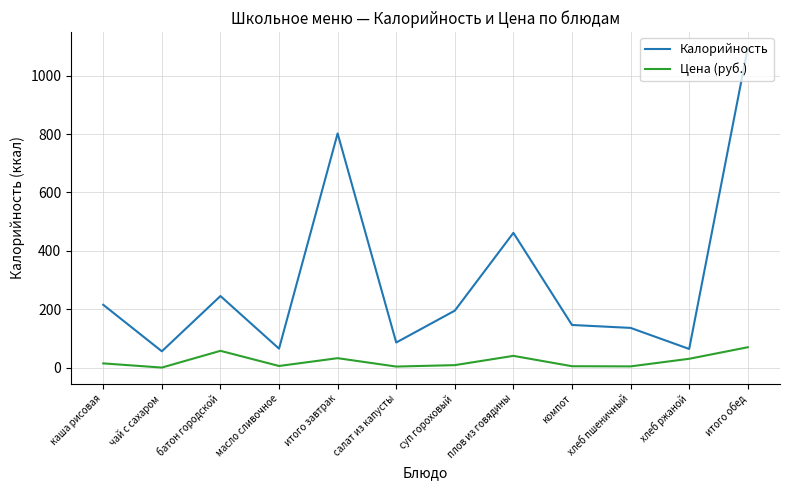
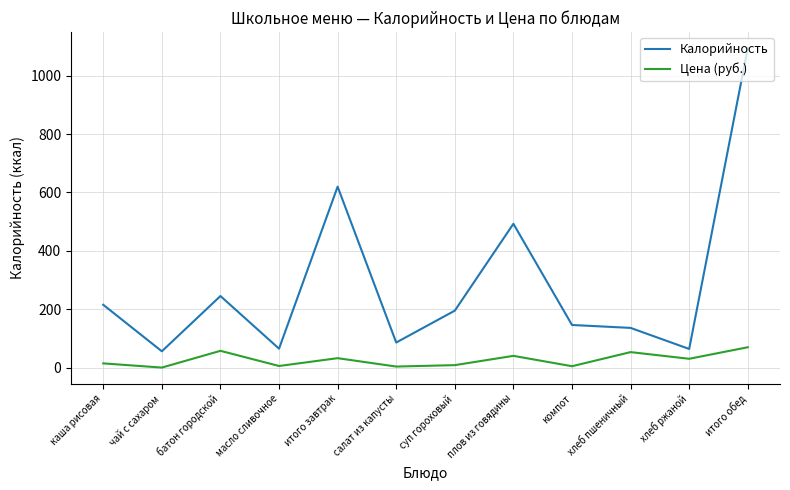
Калорийность, итого завтрак: 800 -> 620
Калорийность, плов из говядины: 460 -> 490
Цена (руб.), хлеб пшеничный: 10 -> 50
